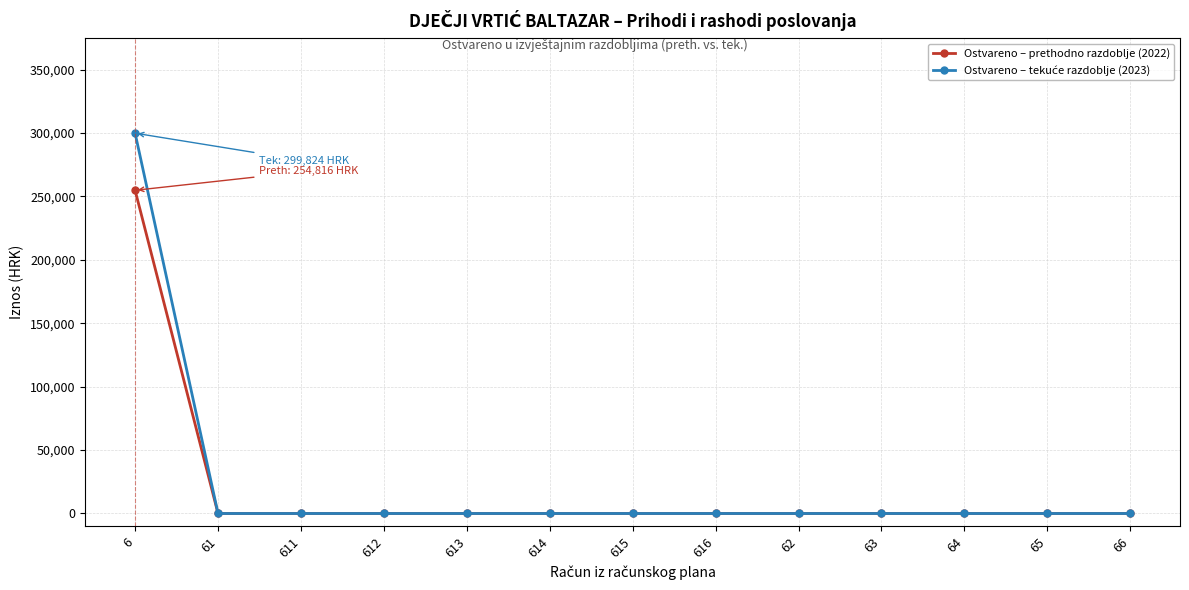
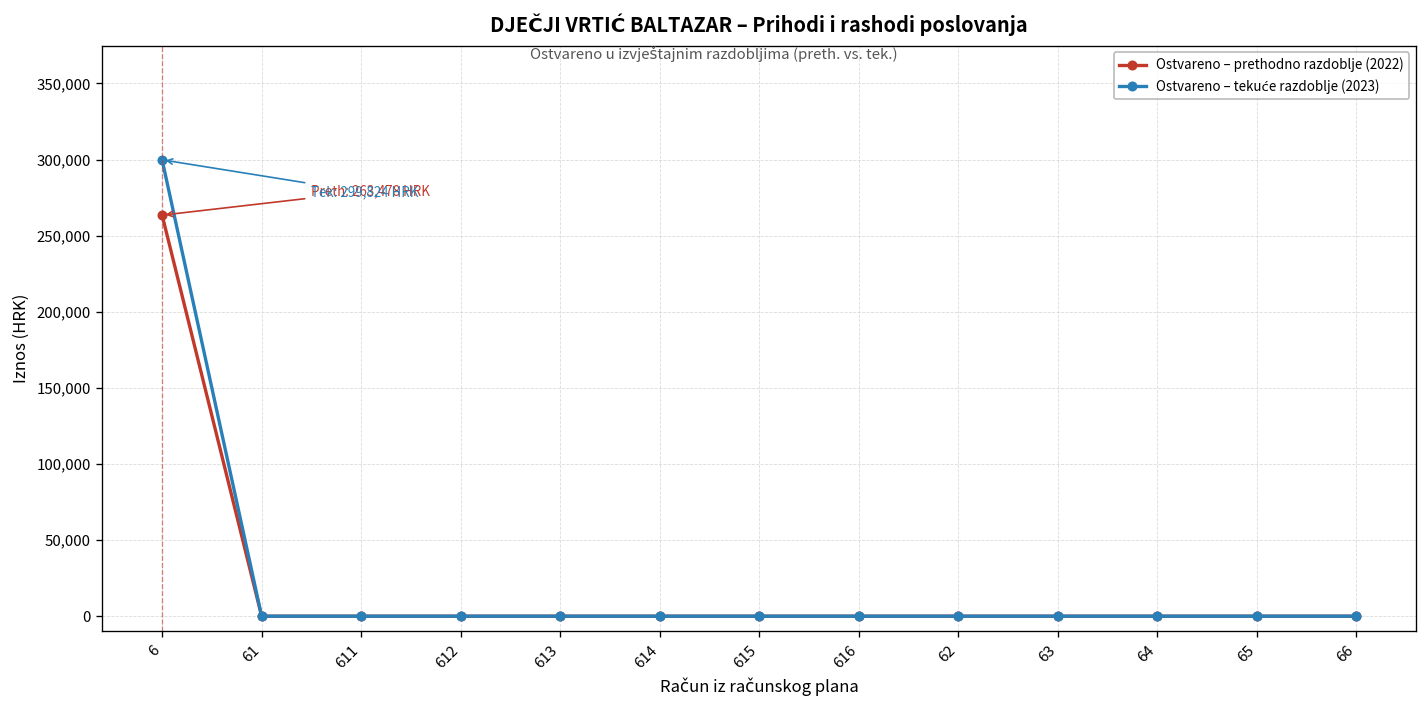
Ostvareno – prethodno razdoblje (2022), 6: 254,816 -> 263,478
